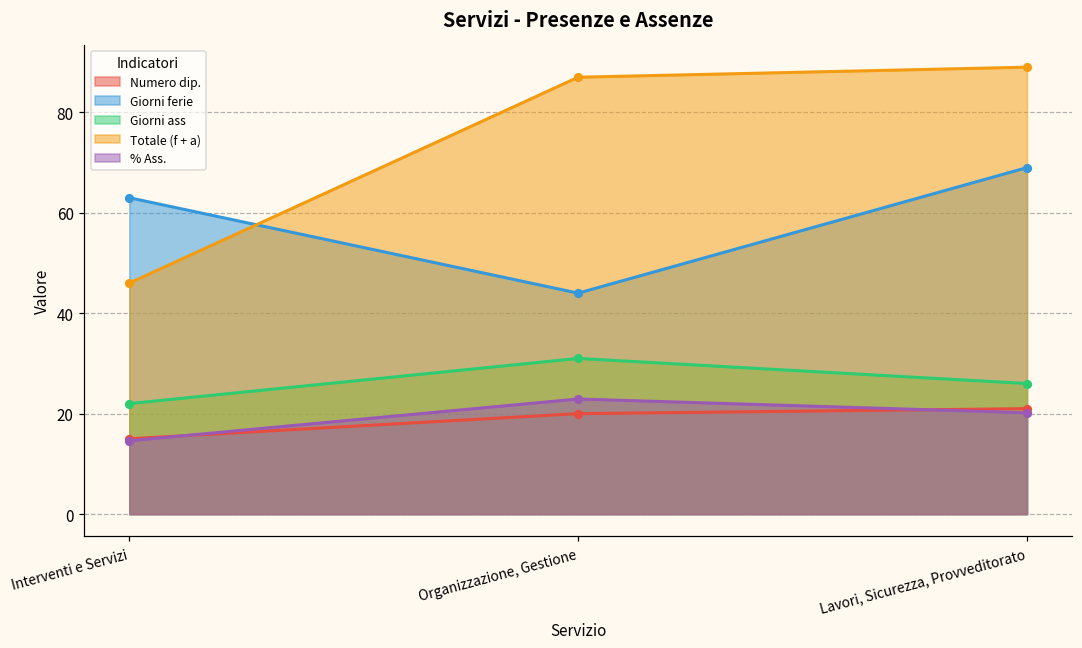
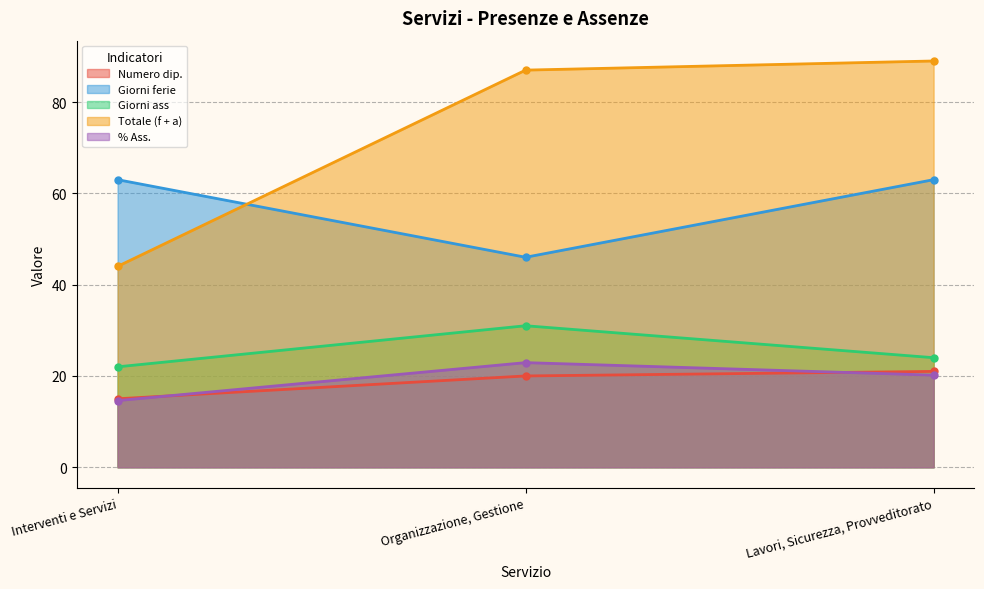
Totale (f + a), Interventi e Servizi: 46 -> 44
Giorni ferie, Organizzazione, Gestione: 44 -> 46
Giorni ferie, Lavori, Sicurezza, Provveditorato: 69 -> 63
Giorni ass, Lavori, Sicurezza, Provveditorato: 26 -> 24
